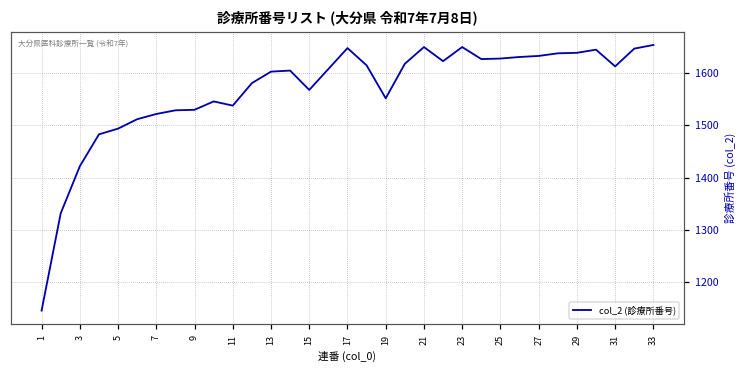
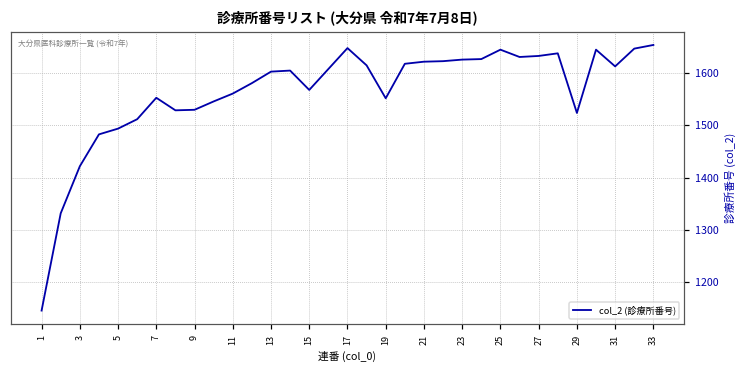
7: 1520 -> 1550
11: 1540 -> 1560
21: 1650 -> 1620
23: 1650 -> 1630
25: 1630 -> 1650
29: 1640 -> 1520
